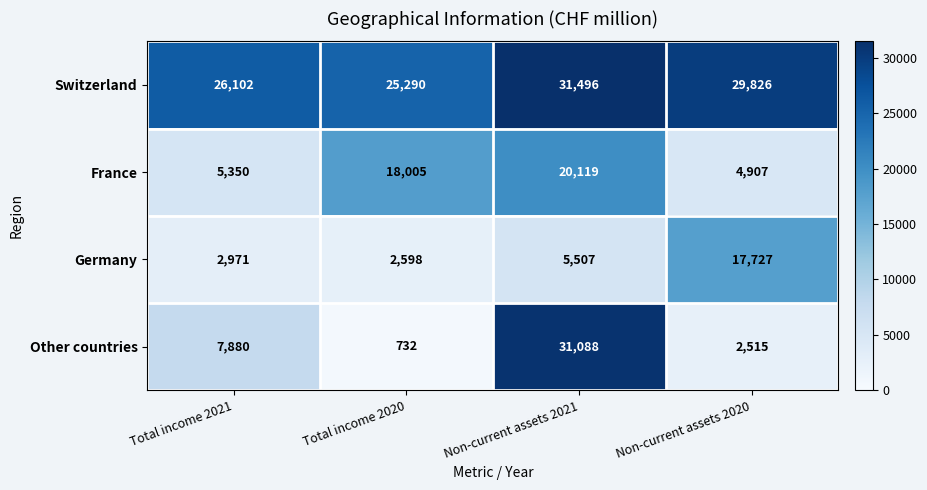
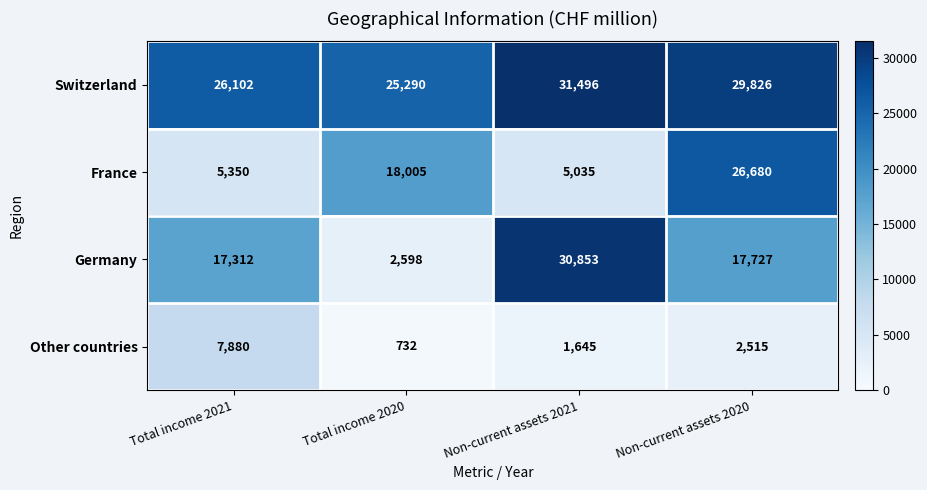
France, Non-current assets 2021: 20,119 -> 5,035
France, Non-current assets 2020: 4,907 -> 26,680
Germany, Total income 2021: 2,971 -> 17,312
Germany, Non-current assets 2021: 5,507 -> 30,853
Other countries, Non-current assets 2021: 31,088 -> 1,645
